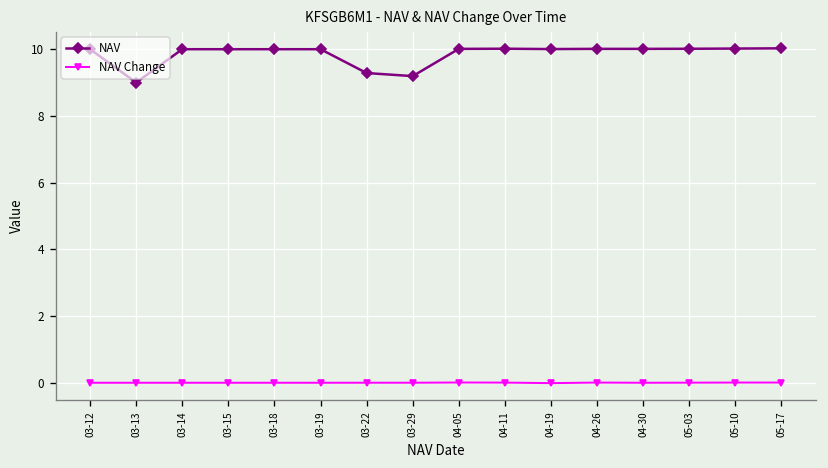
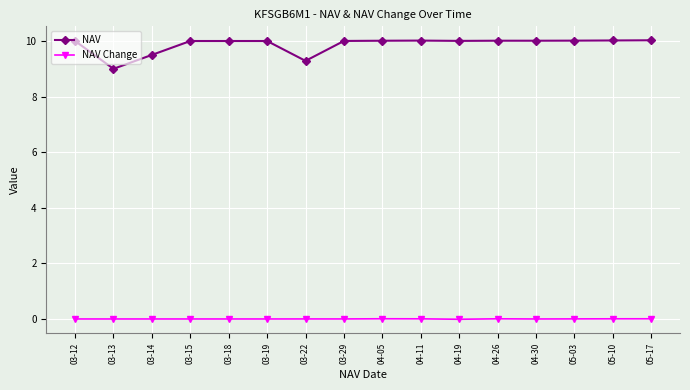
NAV, 03-14: 10.0 -> 9.5
NAV, 03-29: 9.2 -> 10.0
